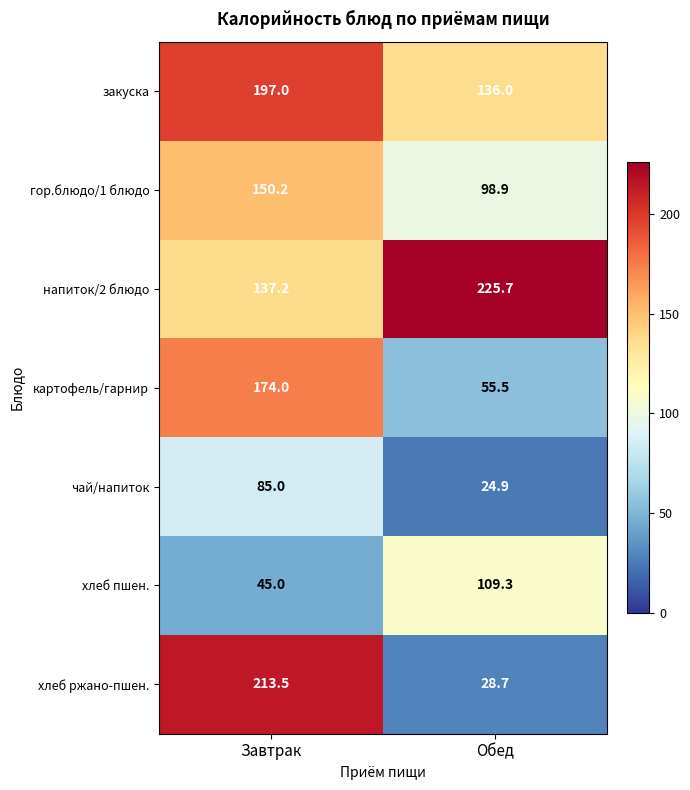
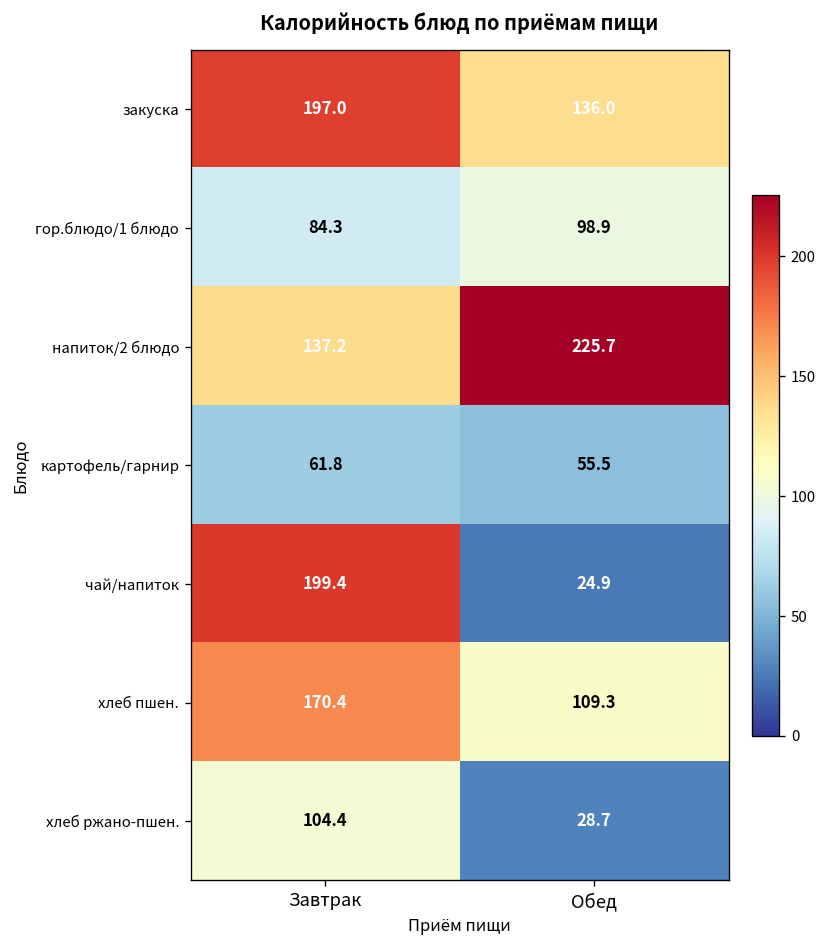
гор.блюдо/1 блюдо, Завтрак: 150.2 -> 84.3
картофель/гарнир, Завтрак: 174.0 -> 61.8
чай/напиток, Завтрак: 85.0 -> 199.4
хлеб пшен., Завтрак: 45.0 -> 170.4
хлеб ржано-пшен., Завтрак: 213.5 -> 104.4
